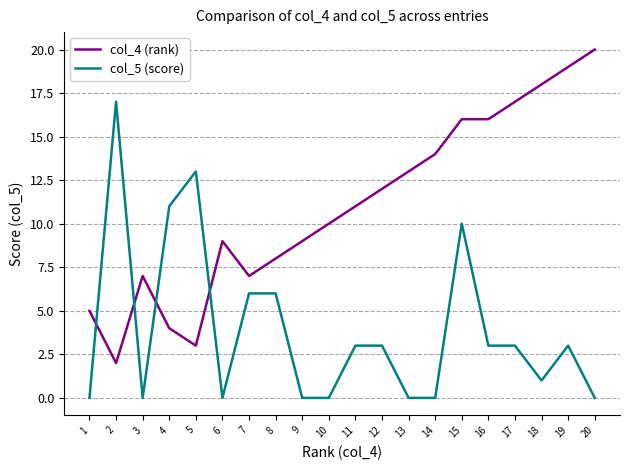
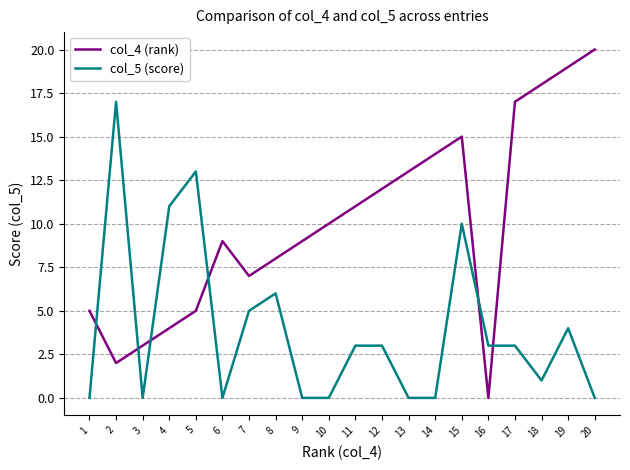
col_4 (rank), 3: 7 -> 3
col_4 (rank), 5: 3 -> 5
col_5 (score), 7: 6 -> 5
col_4 (rank), 15: 16 -> 15
col_4 (rank), 16: 16 -> 0
col_5 (score), 19: 3 -> 4
